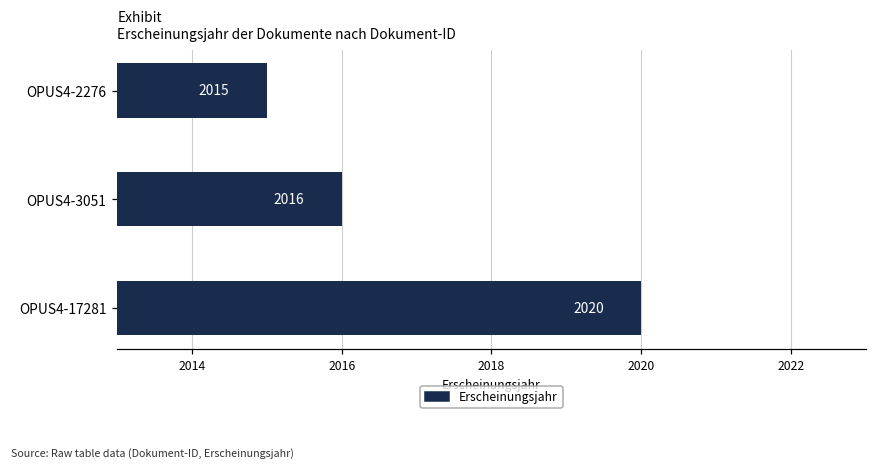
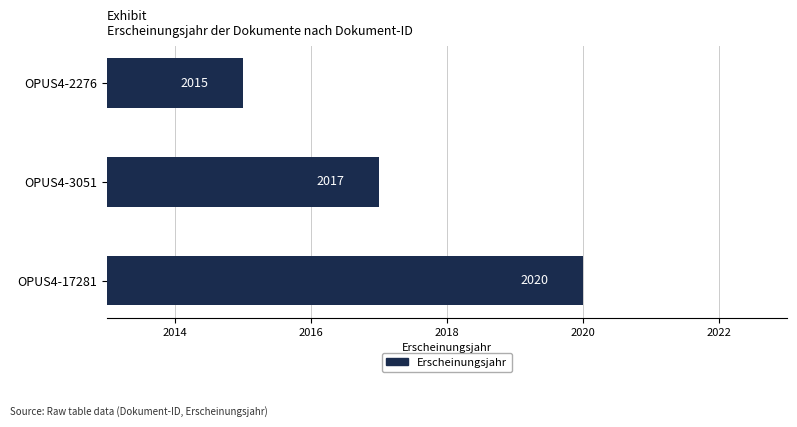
OPUS4-3051: 2016 -> 2017
